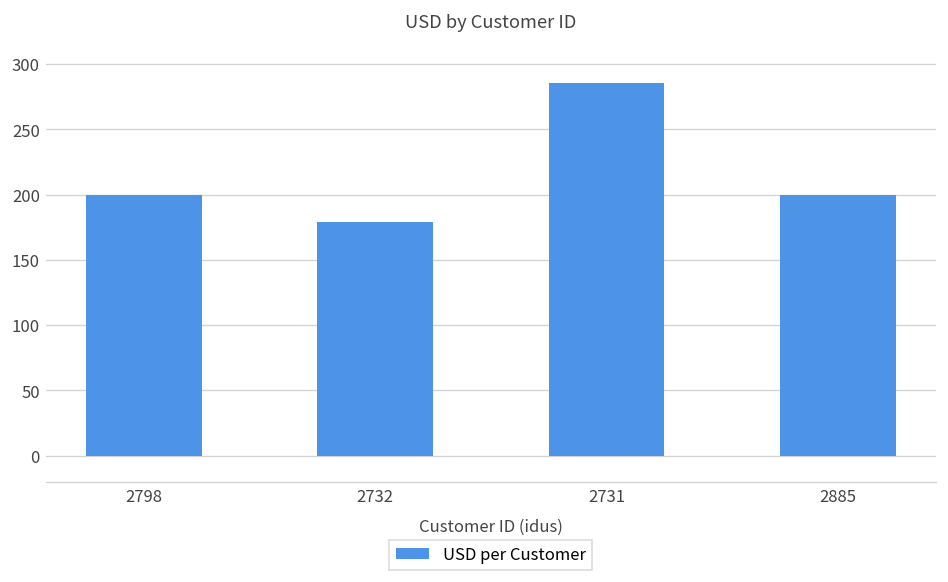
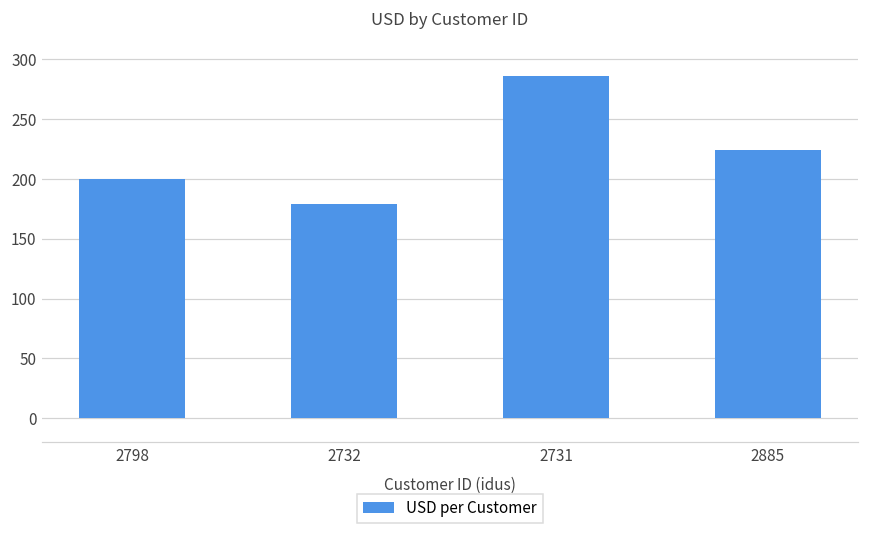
2885: 200 -> 224
